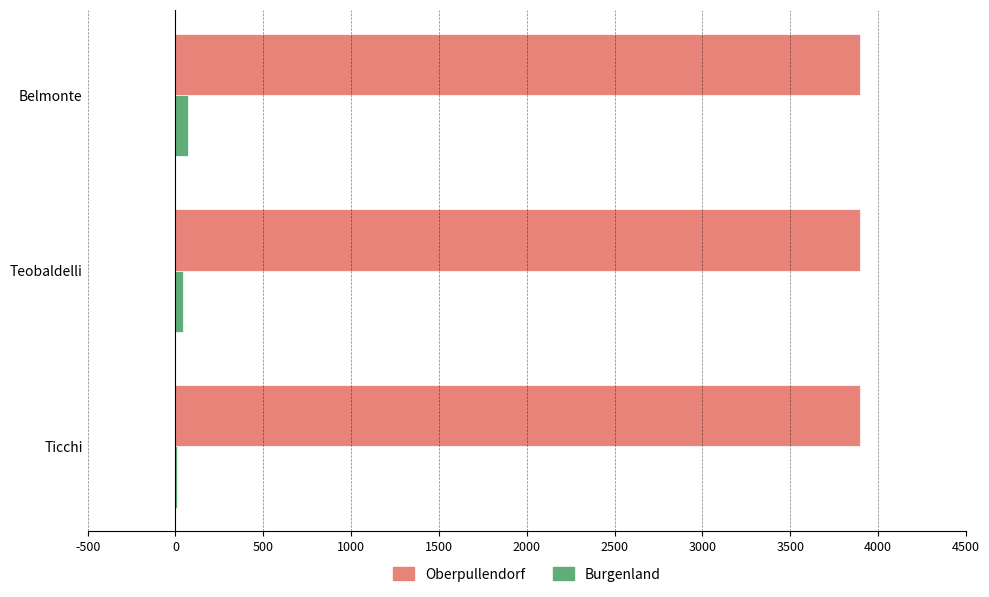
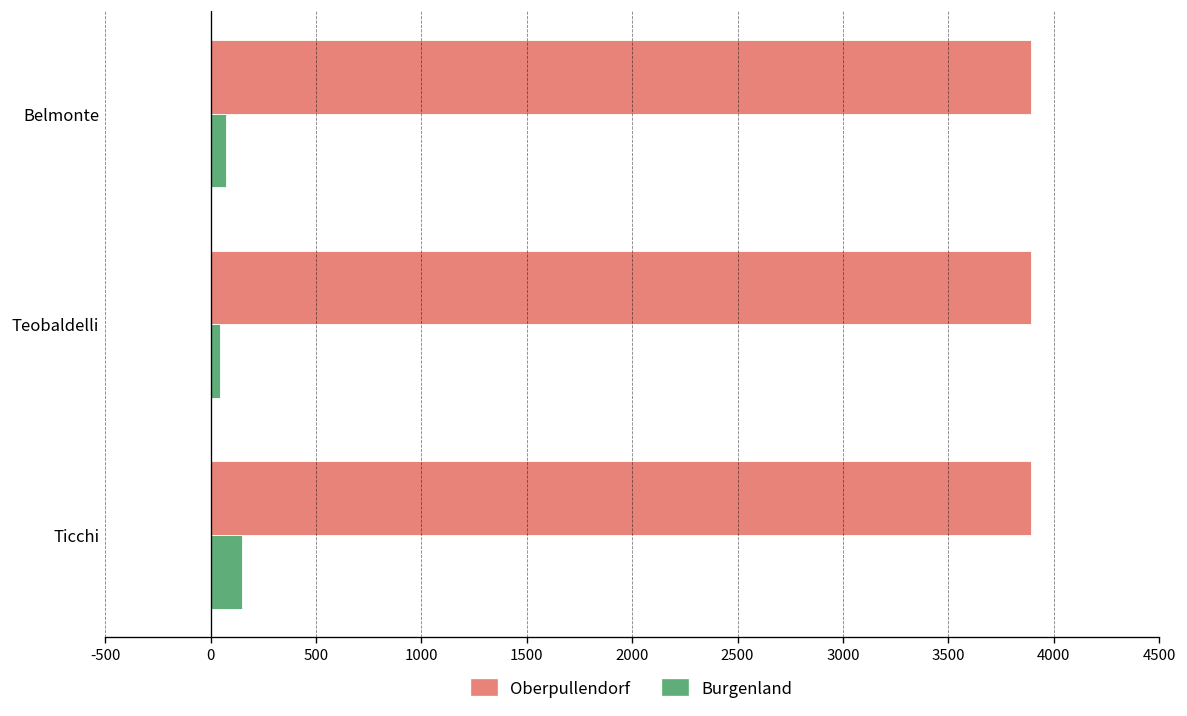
Burgenland, Ticchi: 10 -> 150
